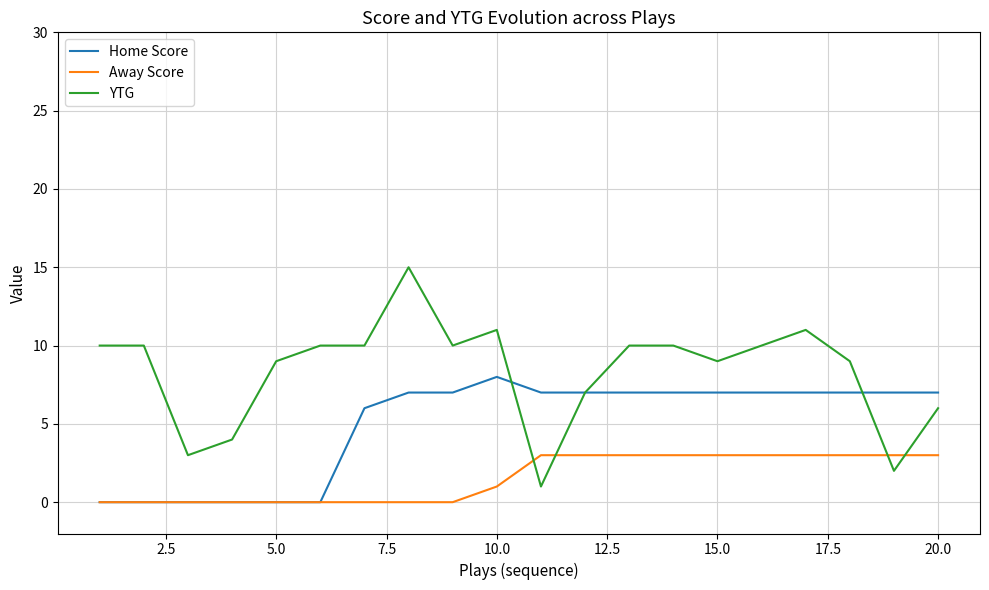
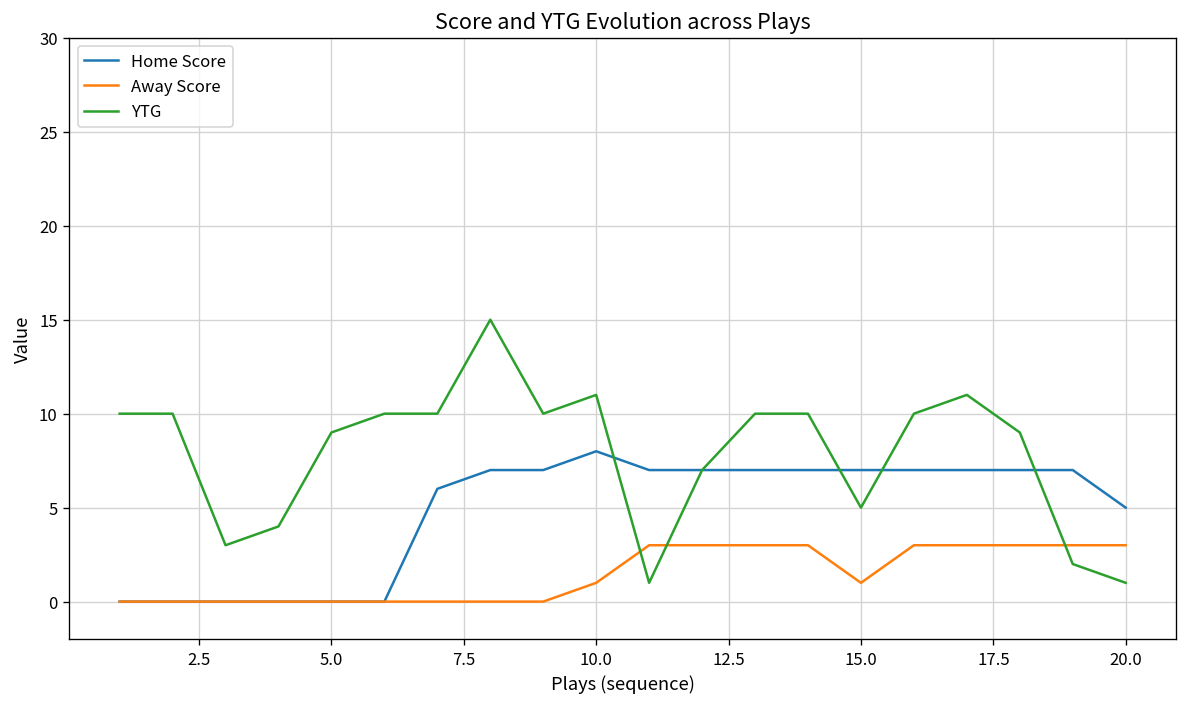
Away Score, 15.0: 3 -> 1
YTG, 15.0: 9 -> 5
Home Score, 20.0: 7 -> 5
YTG, 20.0: 6 -> 1
